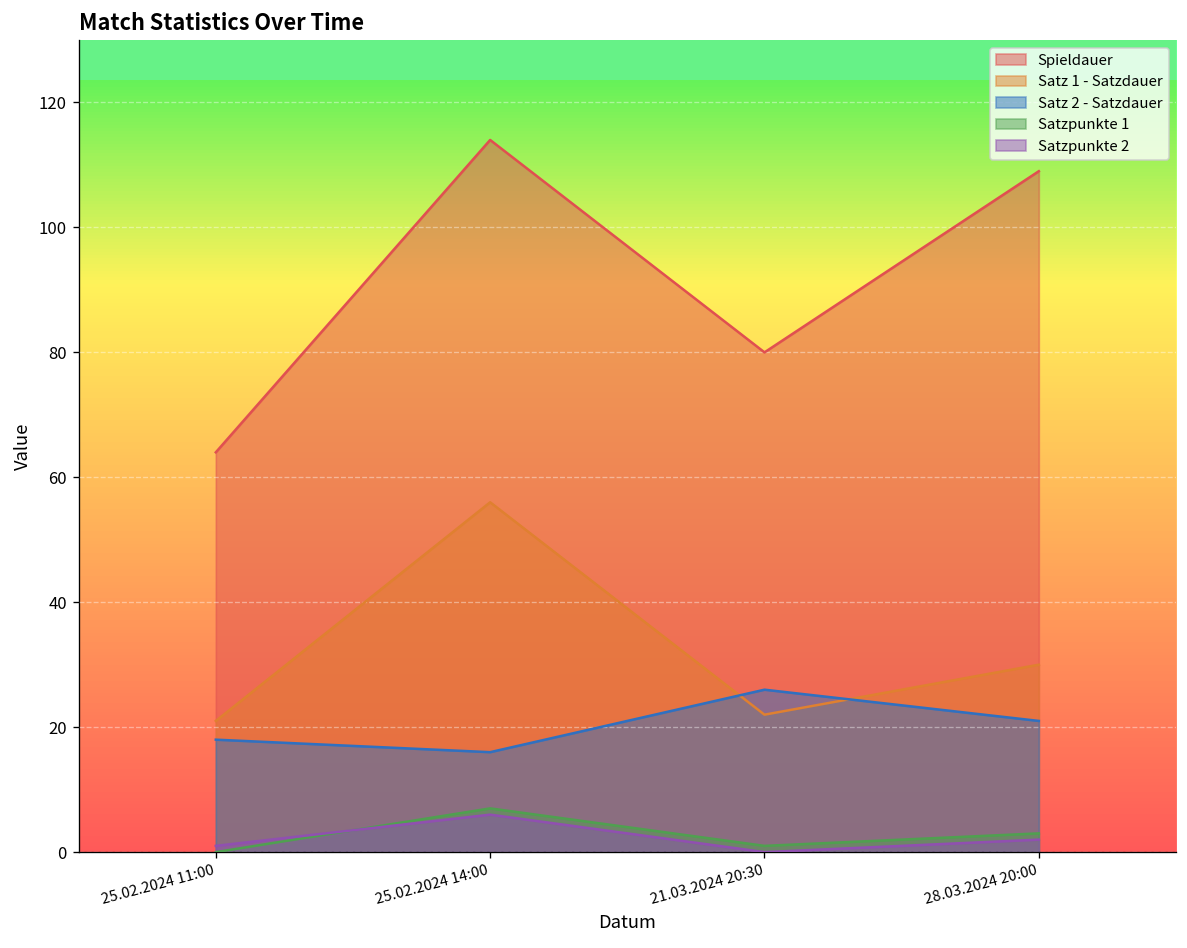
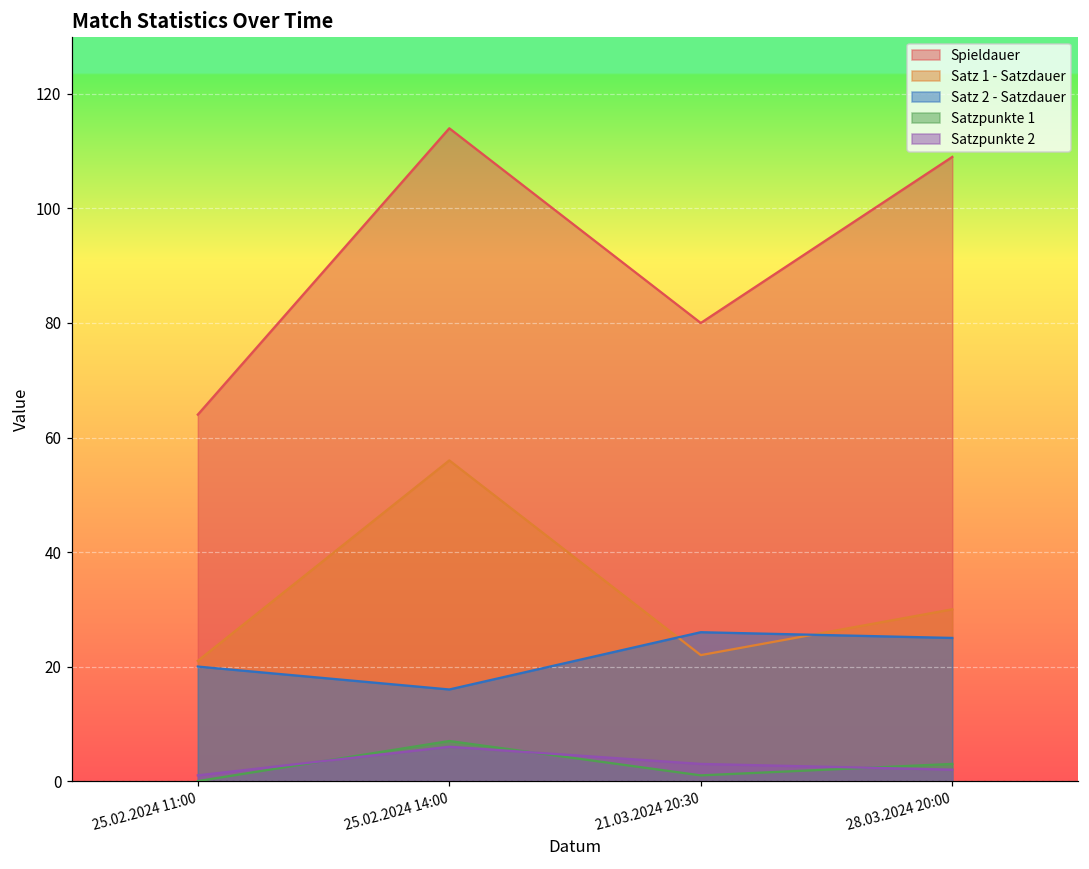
Satz 2 - Satzdauer, 25.02.2024 11:00: 18 -> 20
Satzpunkte 2, 21.03.2024 20:30: 0 -> 3
Satz 2 - Satzdauer, 28.03.2024 20:00: 21 -> 25
